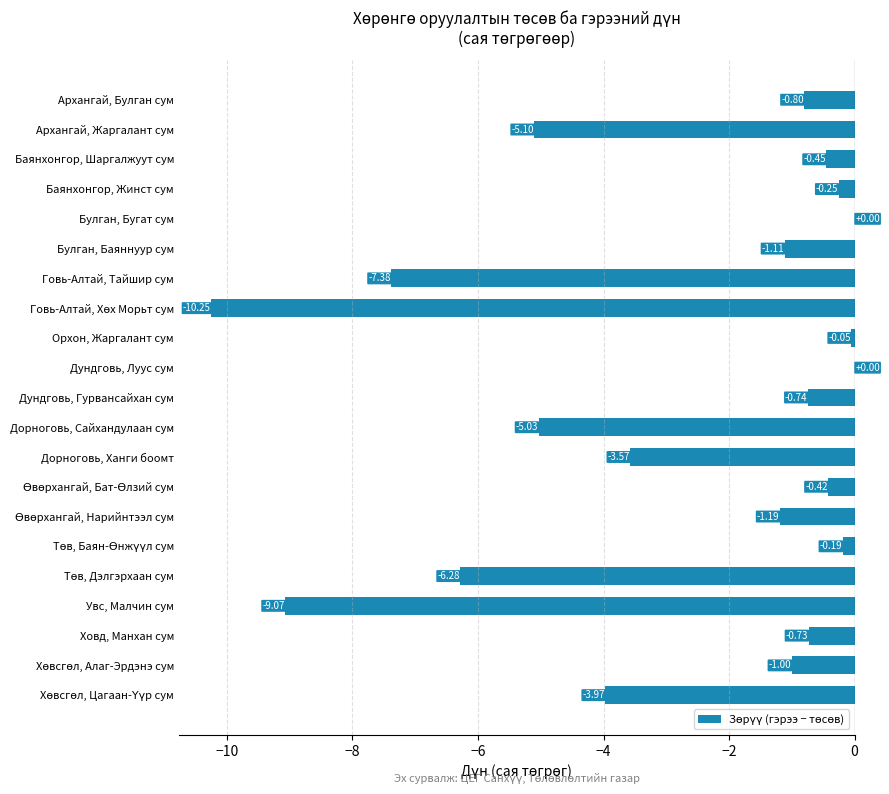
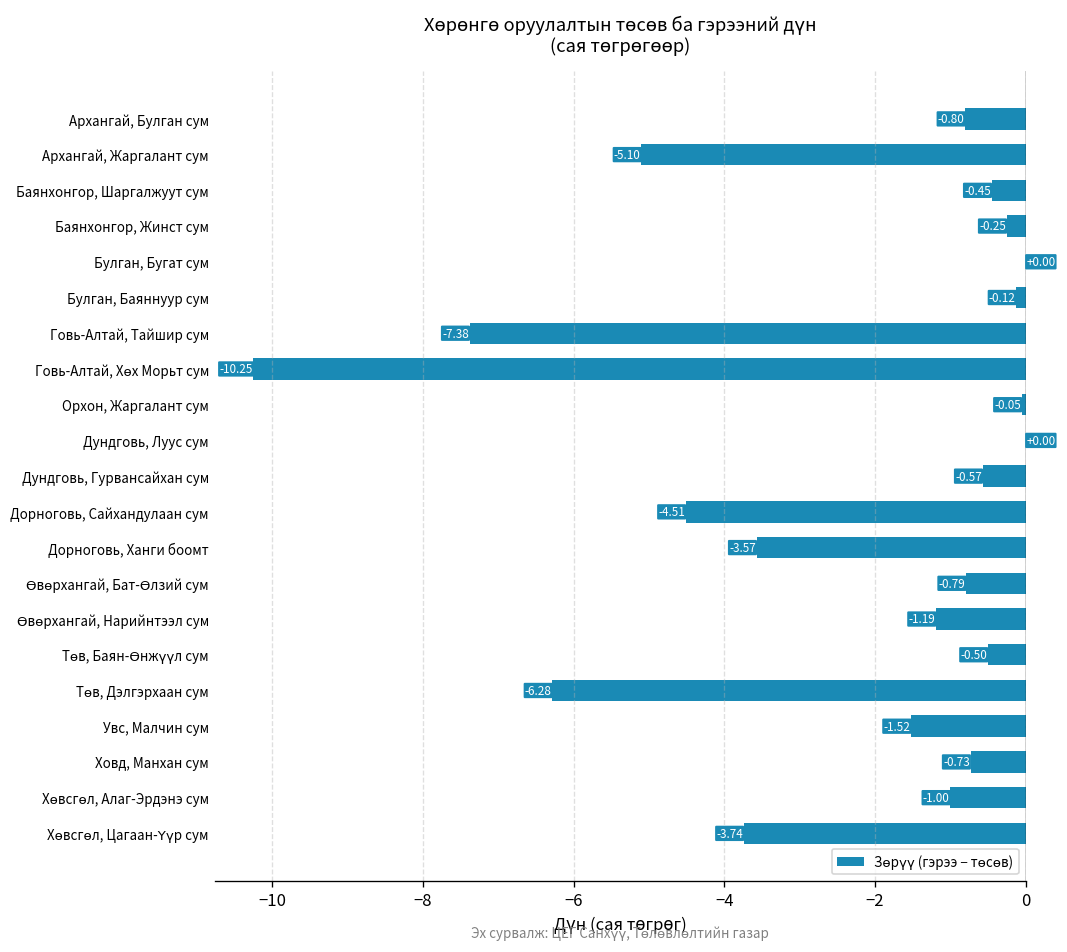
Булган, Баяннуур сум: -1.11 -> -0.12
Дундговь, Гурвансайхан сум: -0.74 -> -0.57
Дорноговь, Сайхандулаан сум: -5.03 -> -4.51
Өвөрхангай, Бат-Өлзий сум: -0.42 -> -0.79
Төв, Баян-Өнжүүл сум: -0.19 -> -0.50
Увс, Малчин сум: -9.07 -> -1.52
Хөвсгөл, Цагаан-Үүр сум: -3.97 -> -3.74
